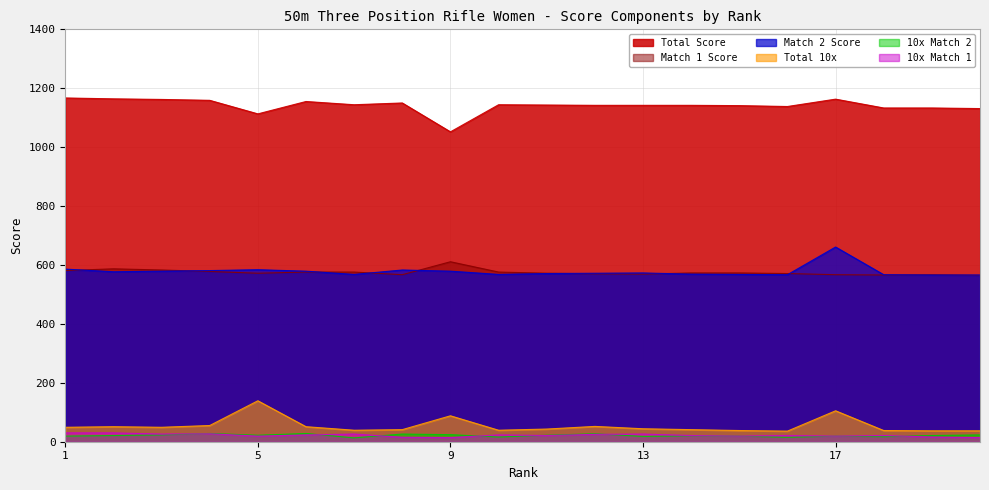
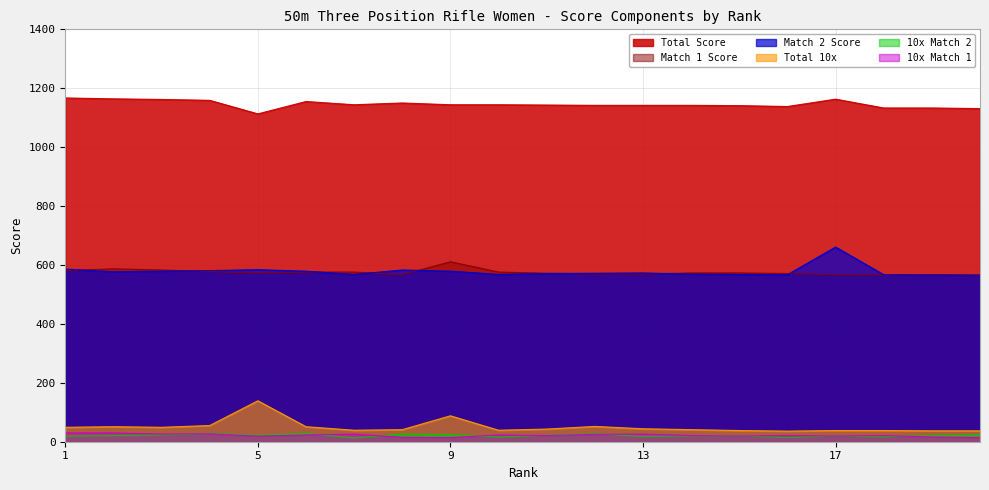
Total Score, 9: 1050 -> 1140
Total 10x, 17: 110 -> 40
